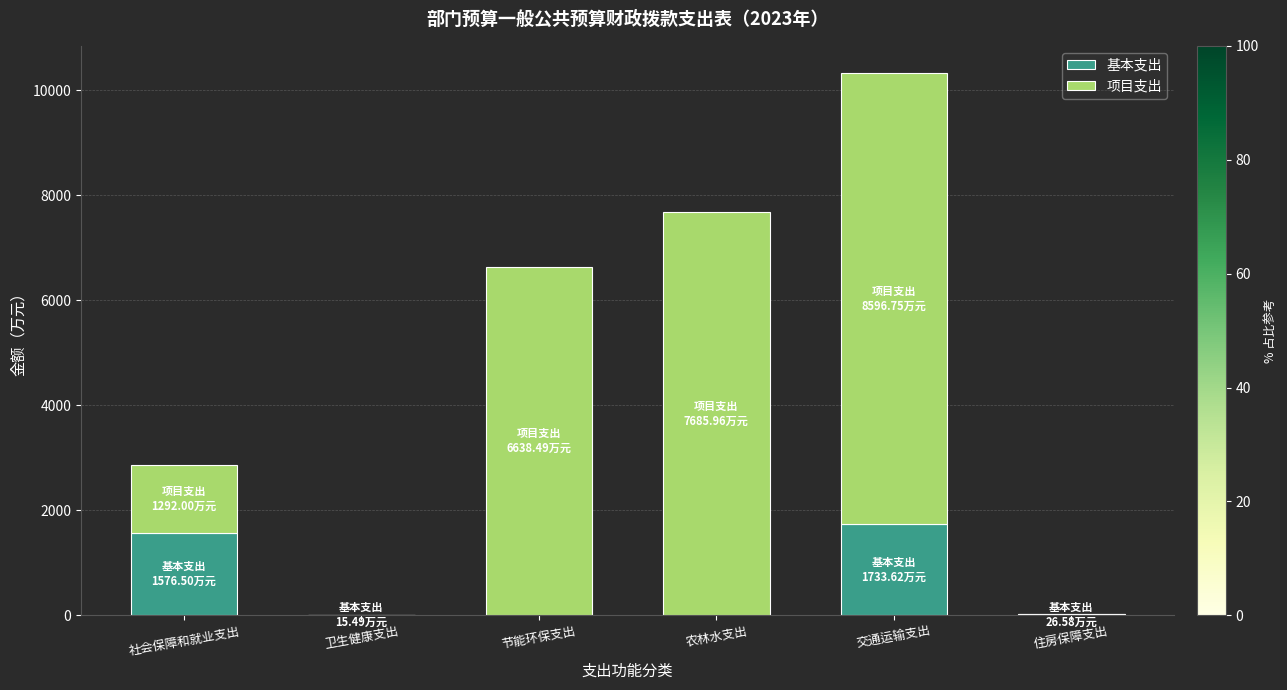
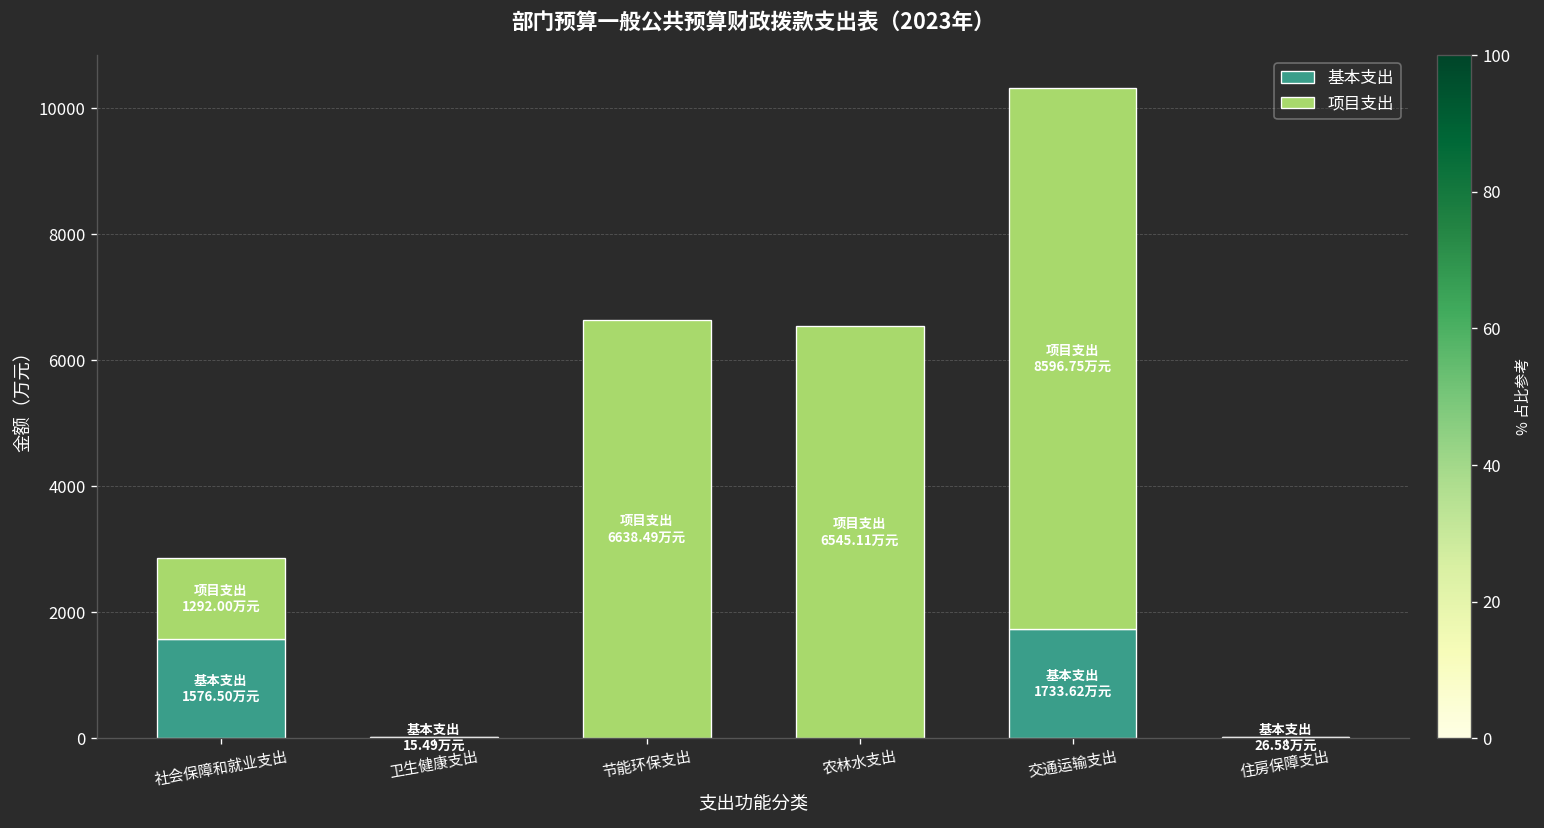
项目支出, 农林水支出: 7685.96 -> 6545.11
